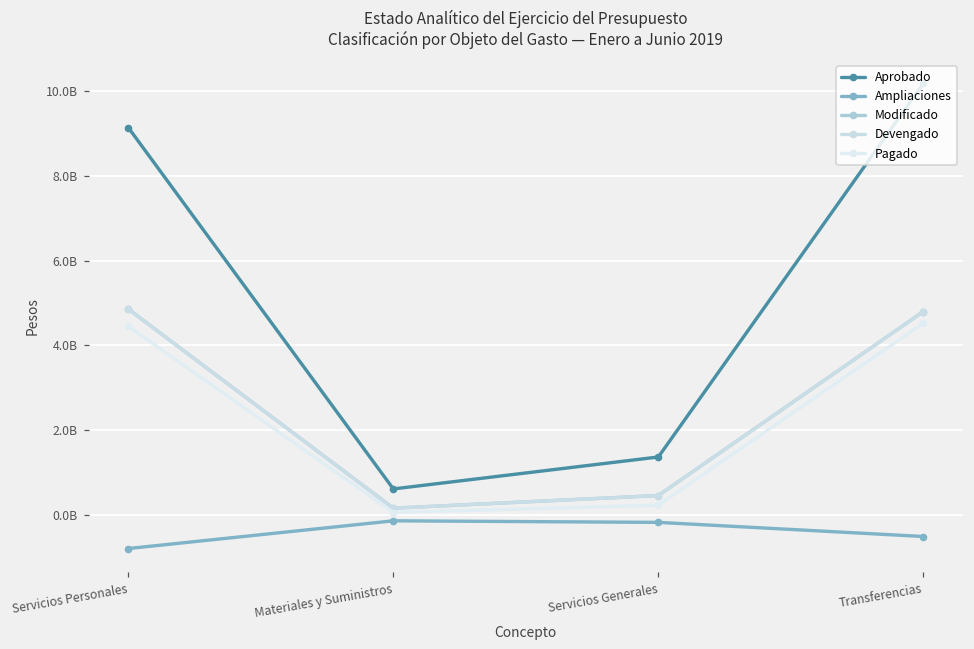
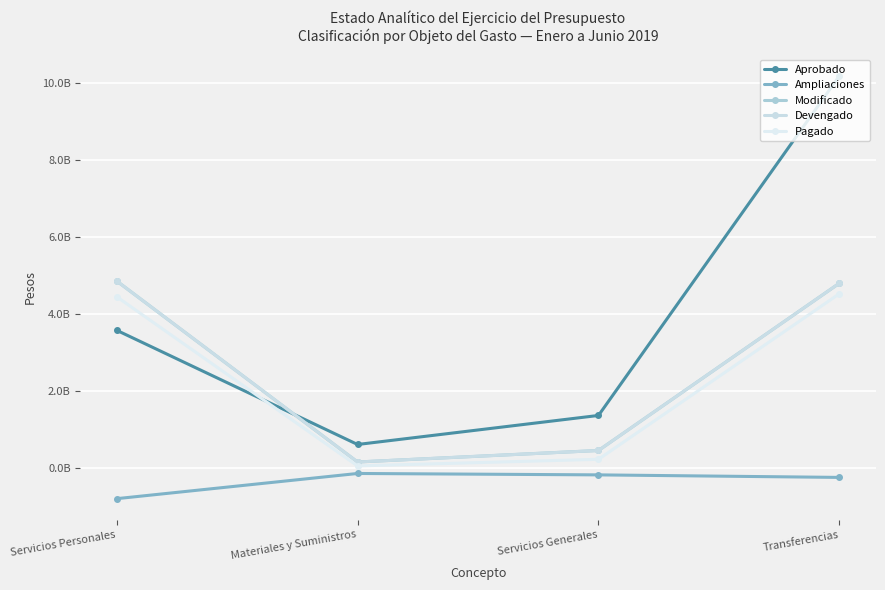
Aprobado, Servicios Personales: 9100000000 -> 3600000000
Ampliaciones, Transferencias: -500000000 -> -300000000
